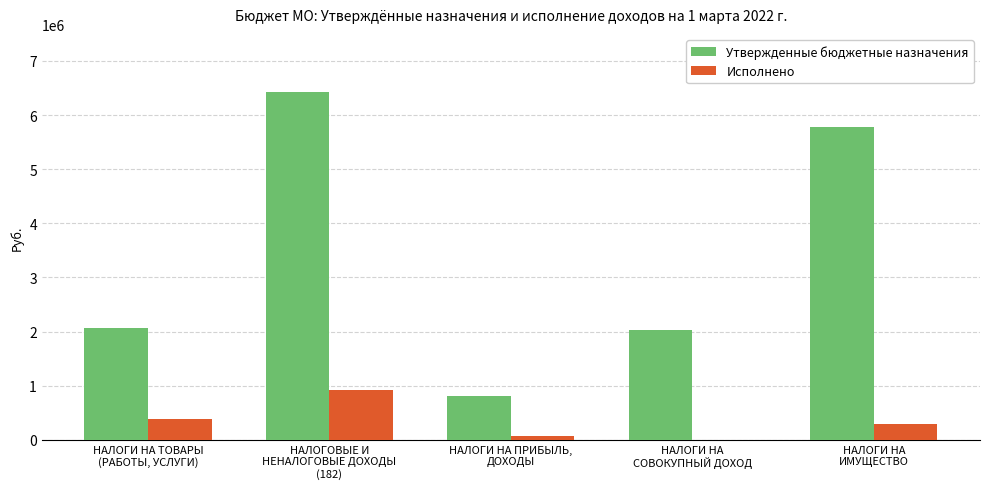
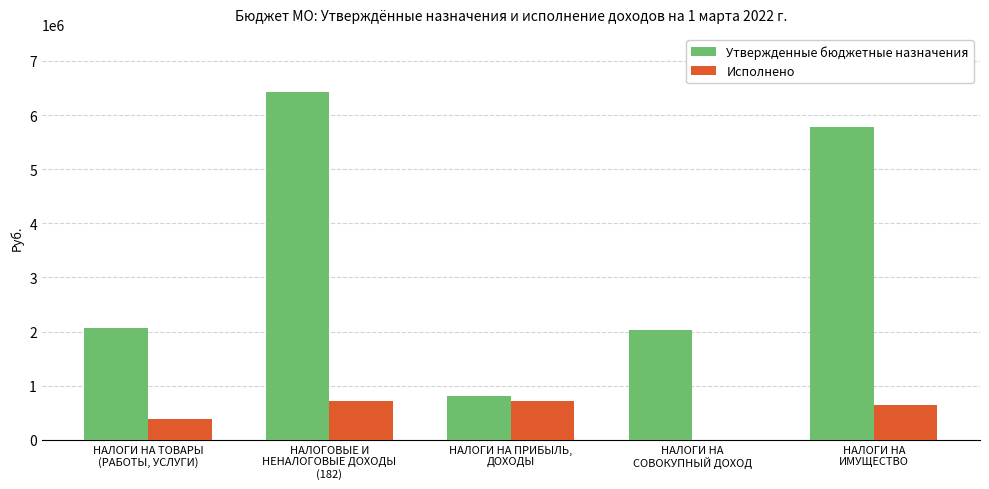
Исполнено, НАЛОГОВЫЕ И НЕНАЛОГОВЫЕ ДОХОДЫ (182): 900000 -> 700000
Исполнено, НАЛОГИ НА ПРИБЫЛЬ, ДОХОДЫ: 100000 -> 700000
Исполнено, НАЛОГИ НА ИМУЩЕСТВО: 300000 -> 600000
